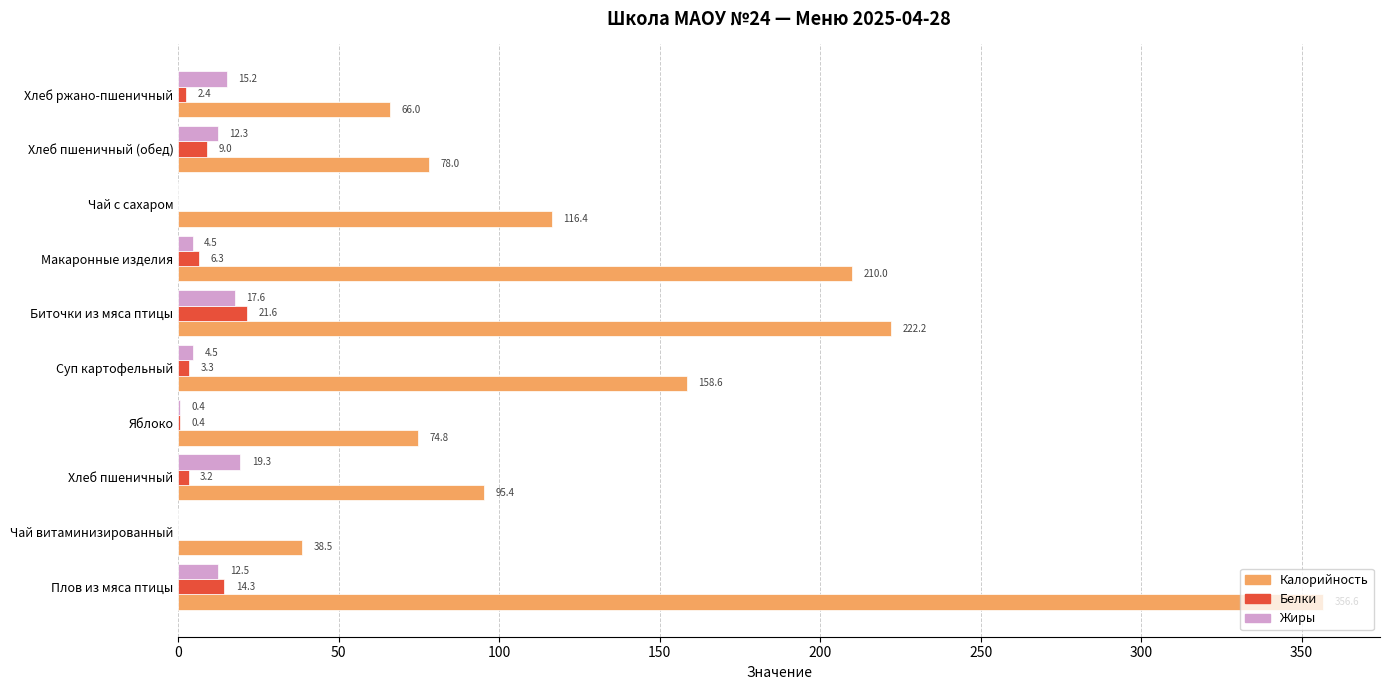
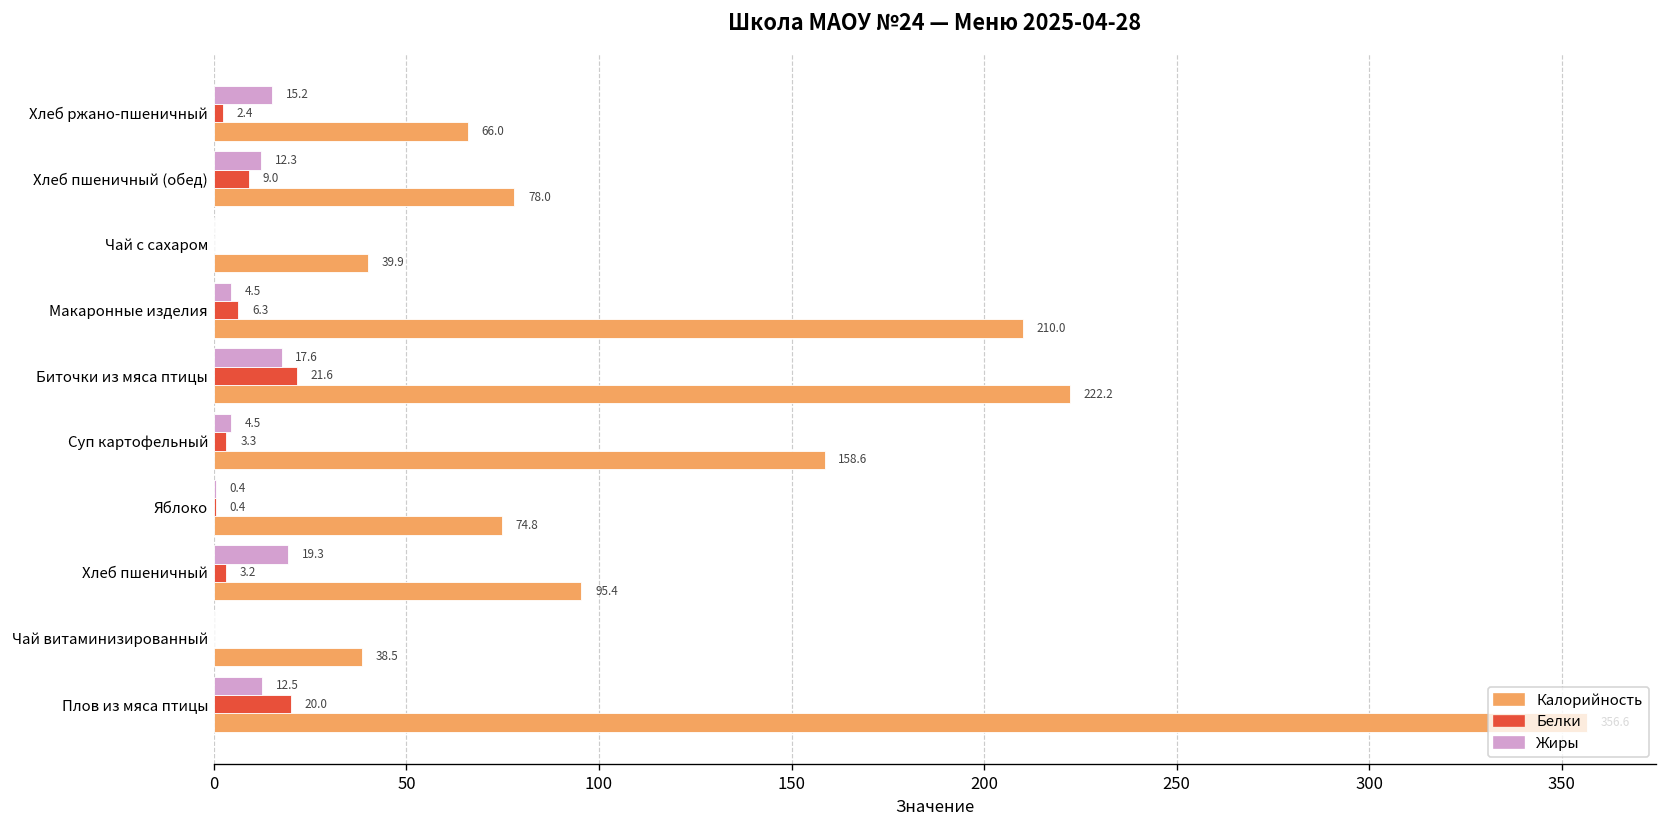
Калорийность, Чай с сахаром: 116.4 -> 39.9
Белки, Плов из мяса птицы: 14.3 -> 20.0
